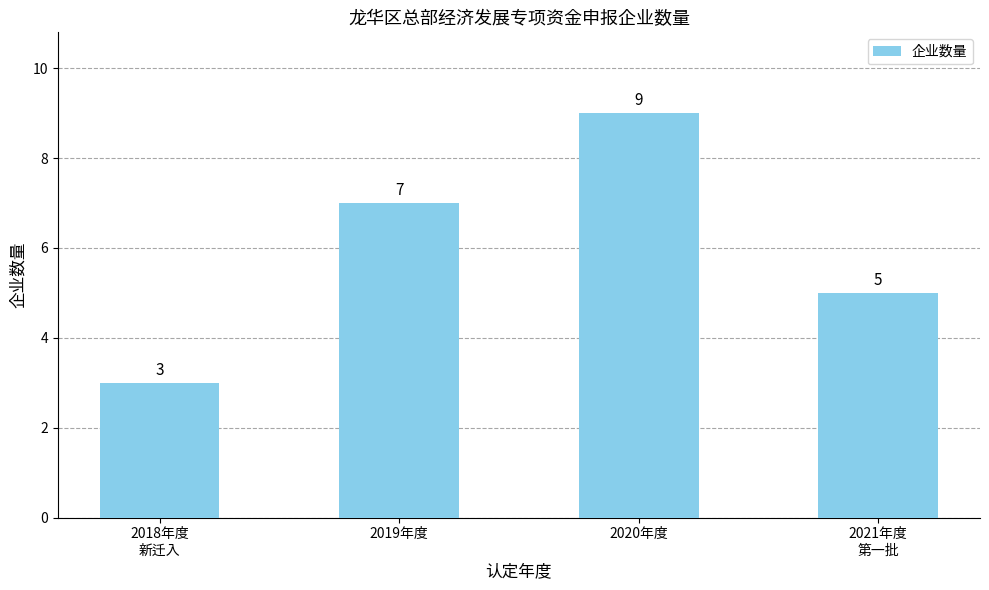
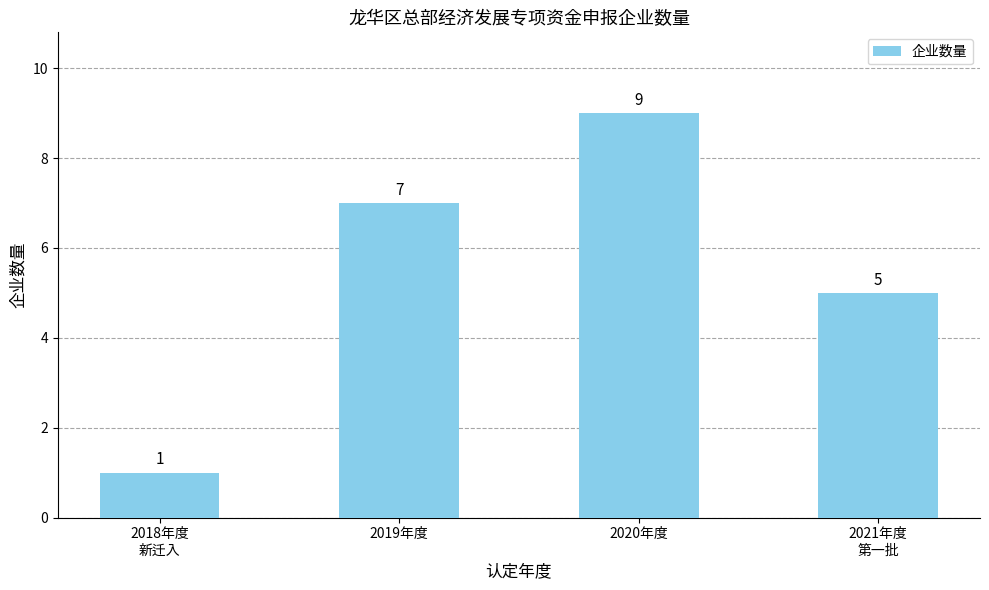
2018年度 新迁入: 3 -> 1
